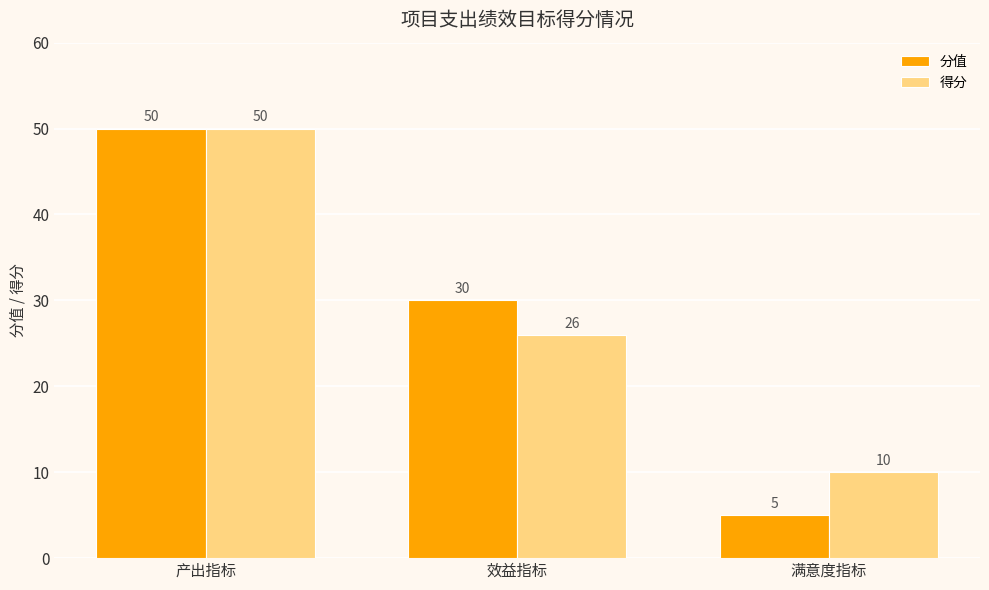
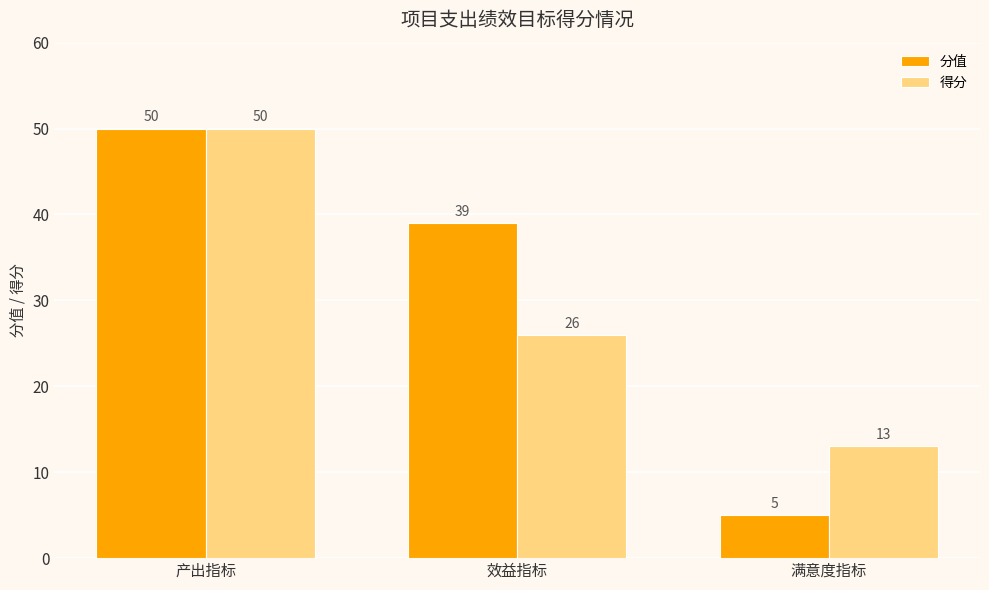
分值, 效益指标: 30 -> 39
得分, 满意度指标: 10 -> 13
